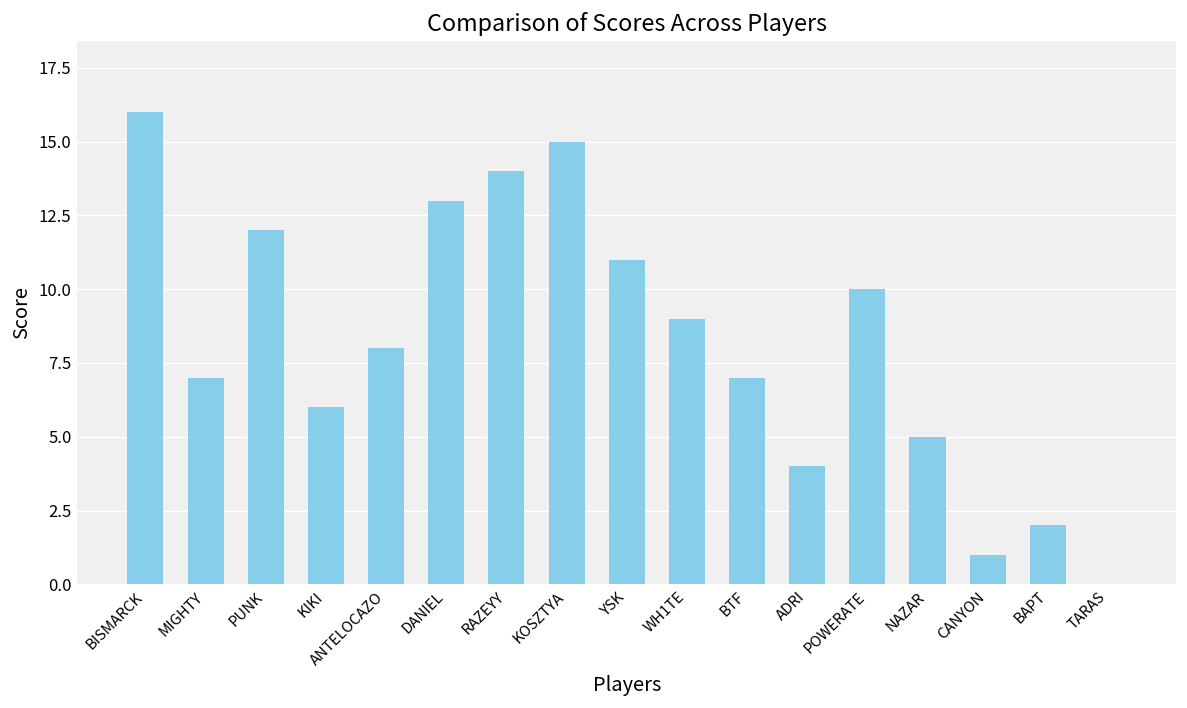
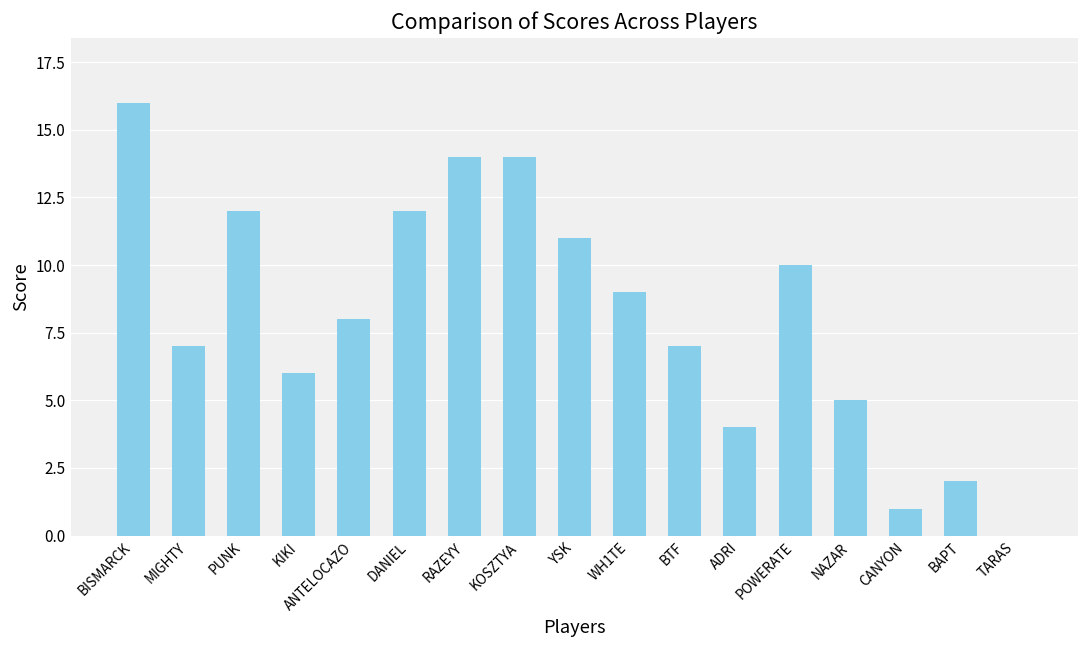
DANIEL: 13 -> 12
KOSZTYA: 15 -> 14
